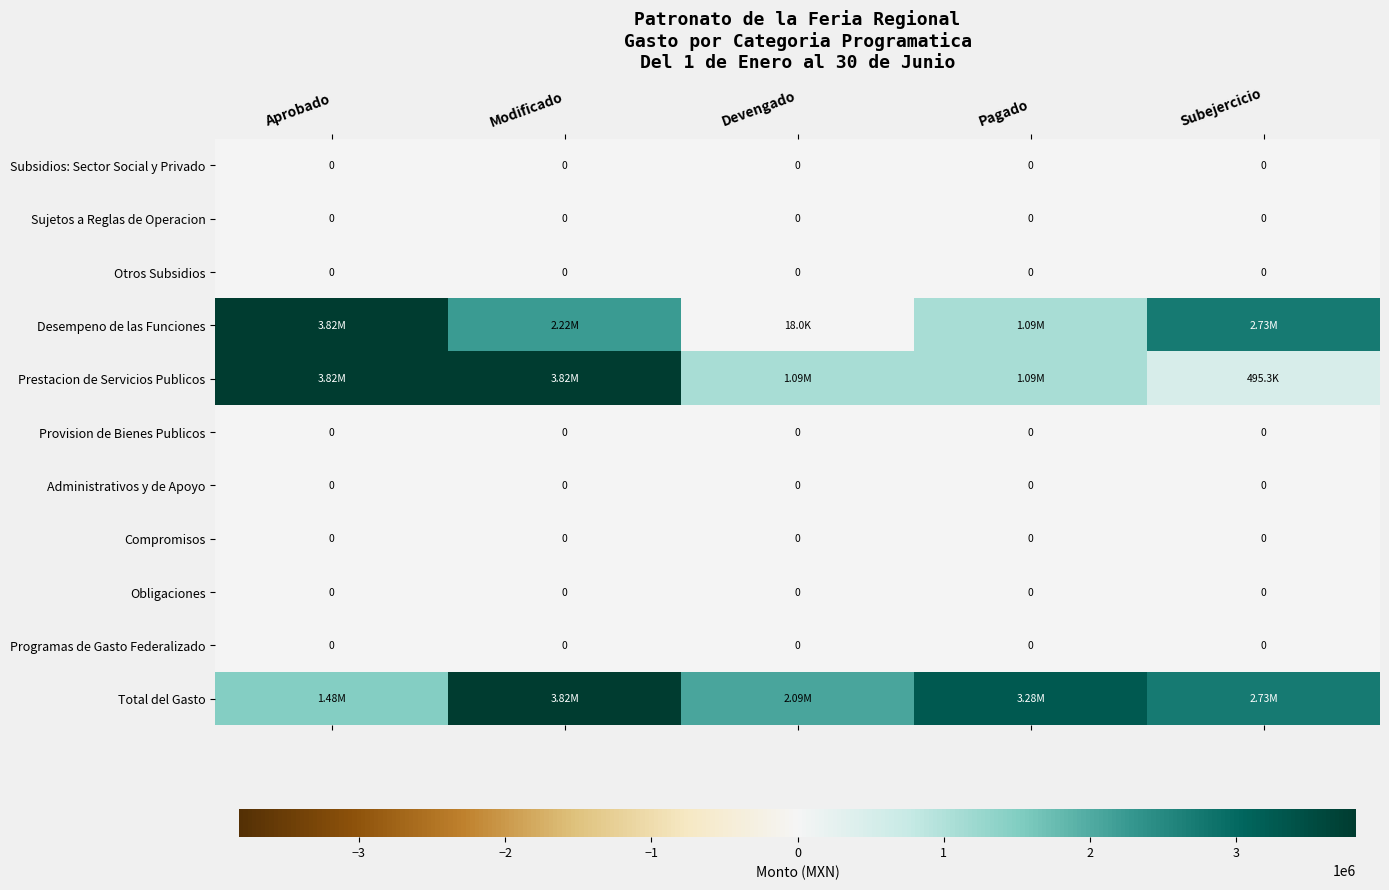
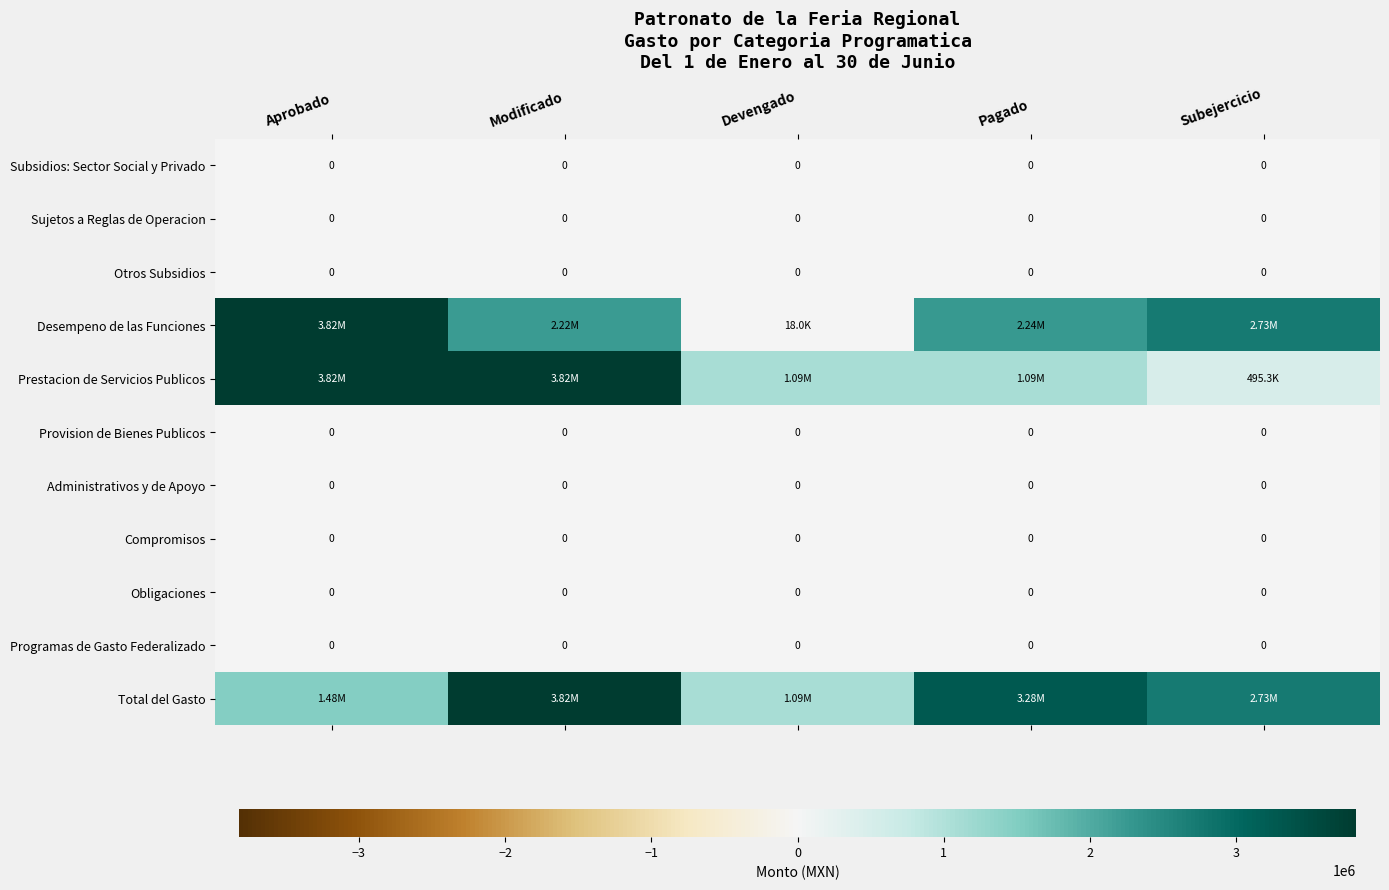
Desempeno de las Funciones, Pagado: 1.09M -> 2.24M
Total del Gasto, Devengado: 2.09M -> 1.09M
